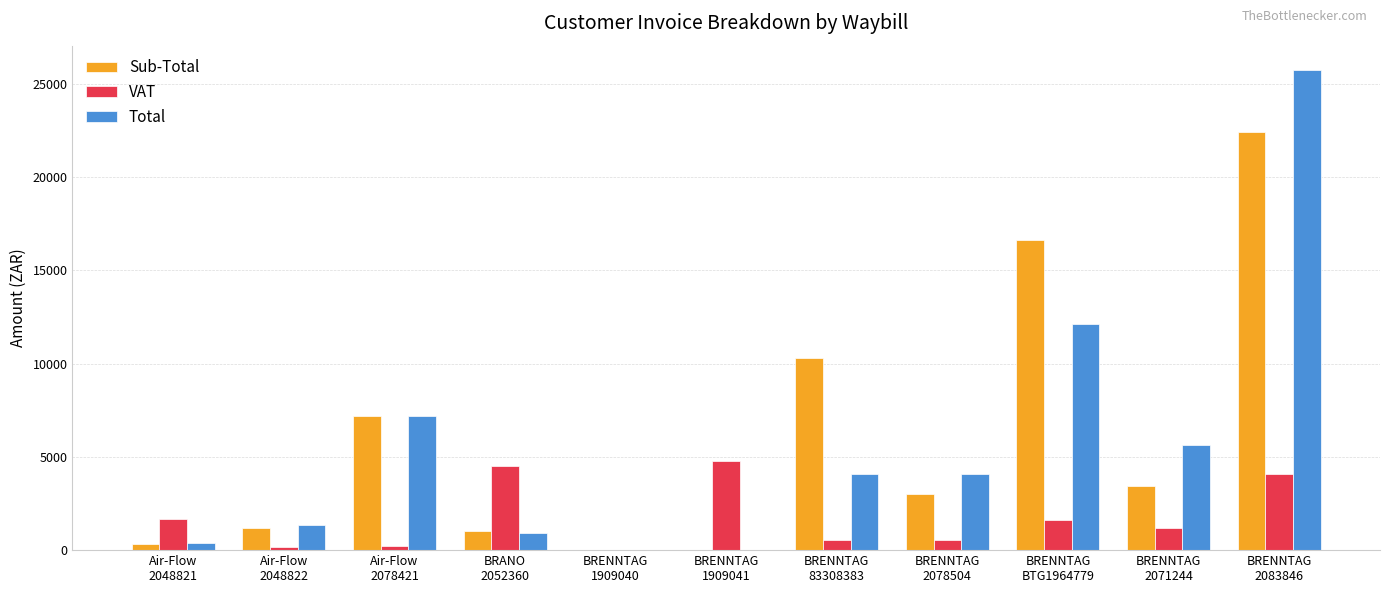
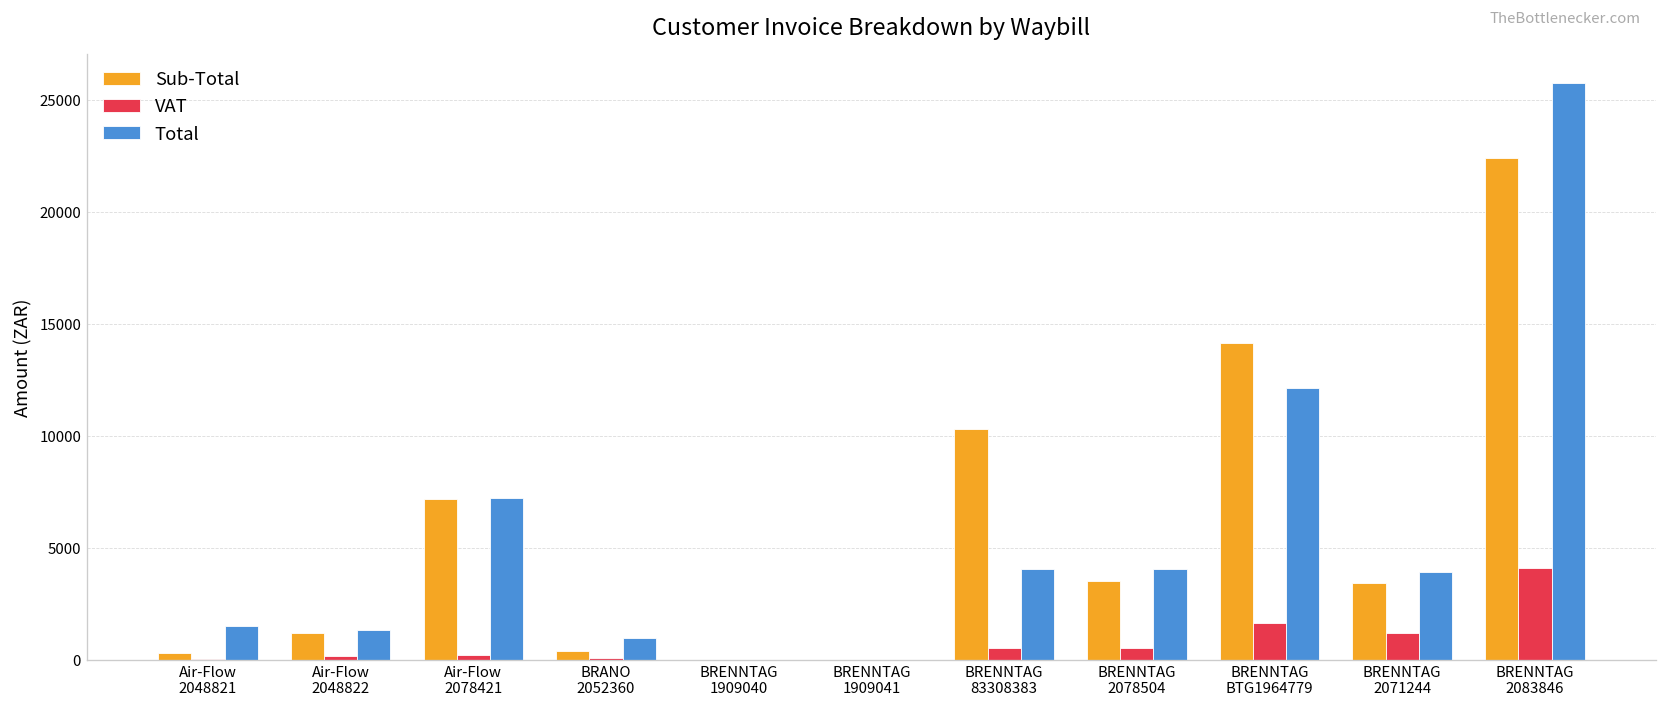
VAT, Air-Flow 2048821: 1700 -> 0
Total, Air-Flow 2048821: 400 -> 1500
Sub-Total, BRANO 2052360: 1000 -> 400
VAT, BRANO 2052360: 4500 -> 100
VAT, BRENNTAG 1909041: 4800 -> 0
Sub-Total, BRENNTAG 2078504: 3000 -> 3500
Sub-Total, BRENNTAG BTG1964779: 16600 -> 14100
Total, BRENNTAG 2071244: 5600 -> 3900
